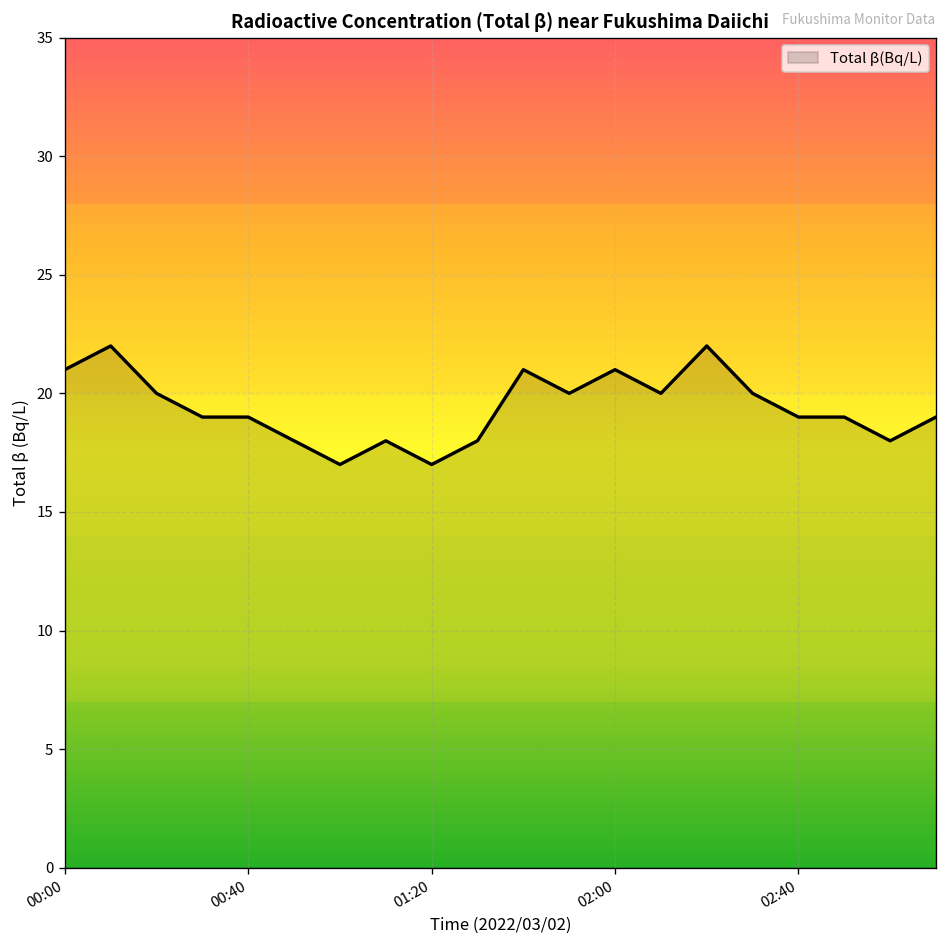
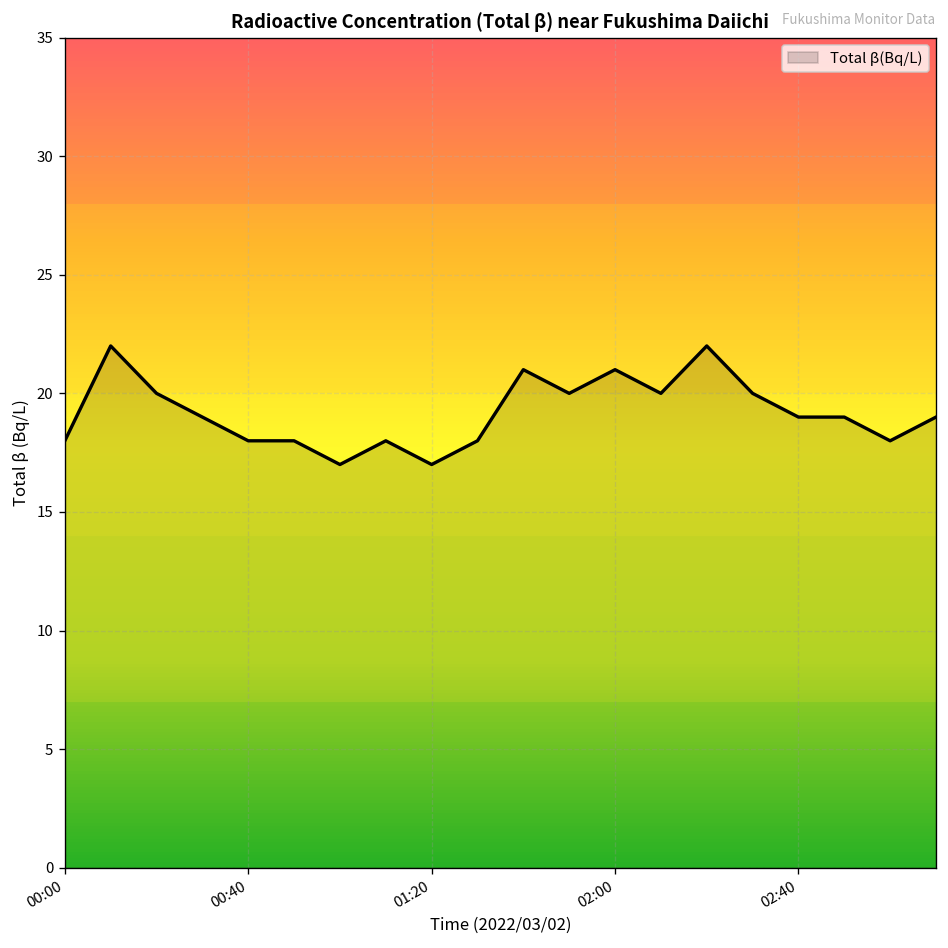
00:00: 21 -> 18
00:40: 19 -> 18
